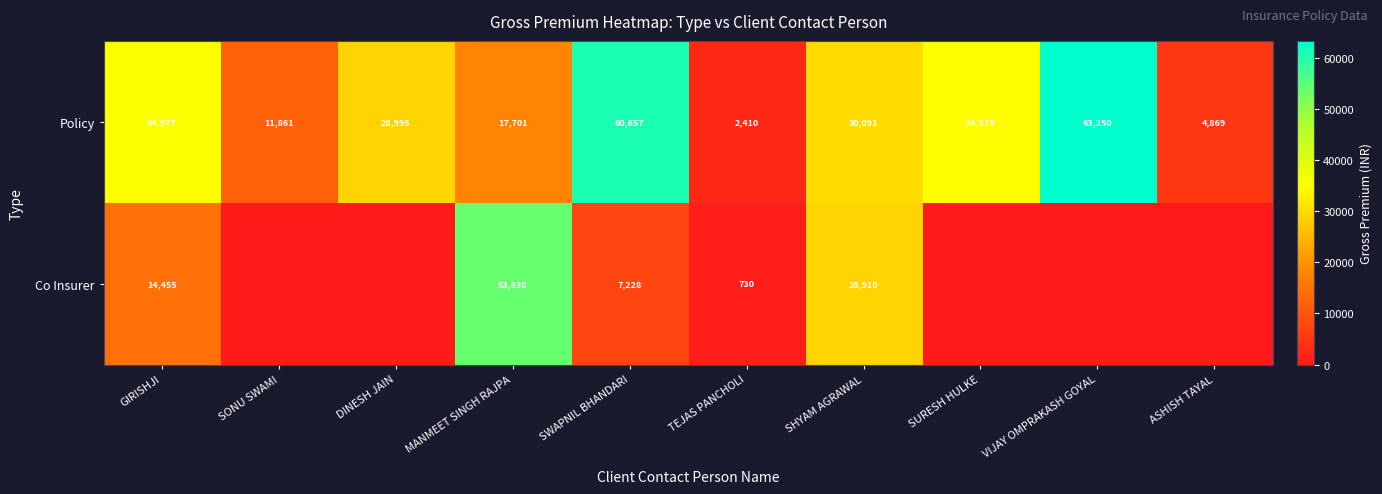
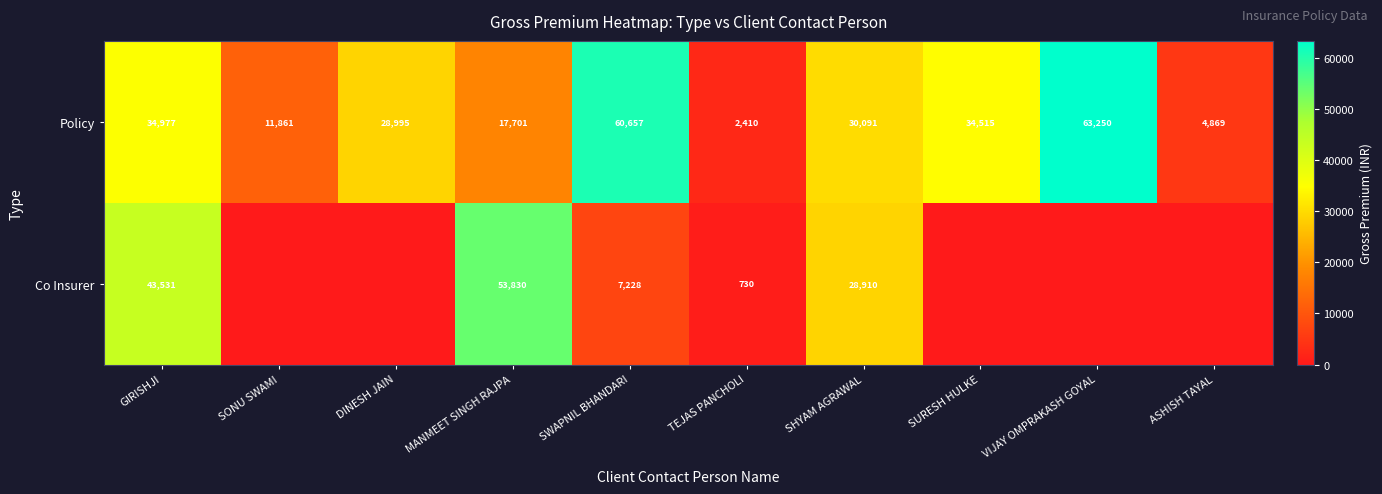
Co Insurer, GIRISHJI: 14,455 -> 43,531
